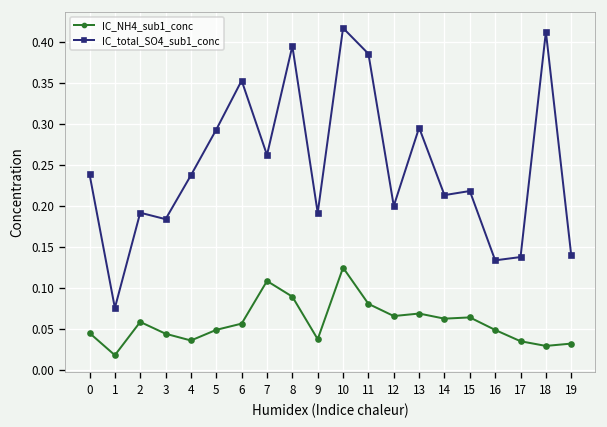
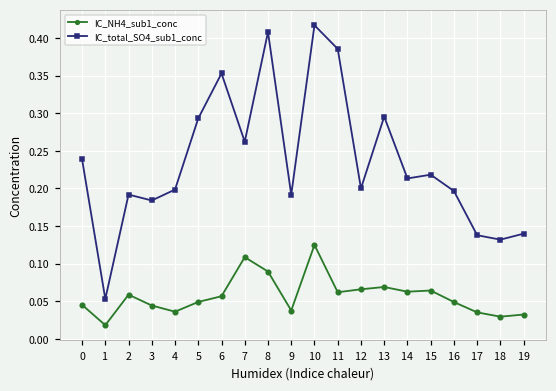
IC_total_SO4_sub1_conc, 1: 0.08 -> 0.05
IC_total_SO4_sub1_conc, 4: 0.24 -> 0.20
IC_total_SO4_sub1_conc, 8: 0.40 -> 0.41
IC_NH4_sub1_conc, 11: 0.08 -> 0.06
IC_total_SO4_sub1_conc, 16: 0.13 -> 0.20
IC_total_SO4_sub1_conc, 18: 0.41 -> 0.13
